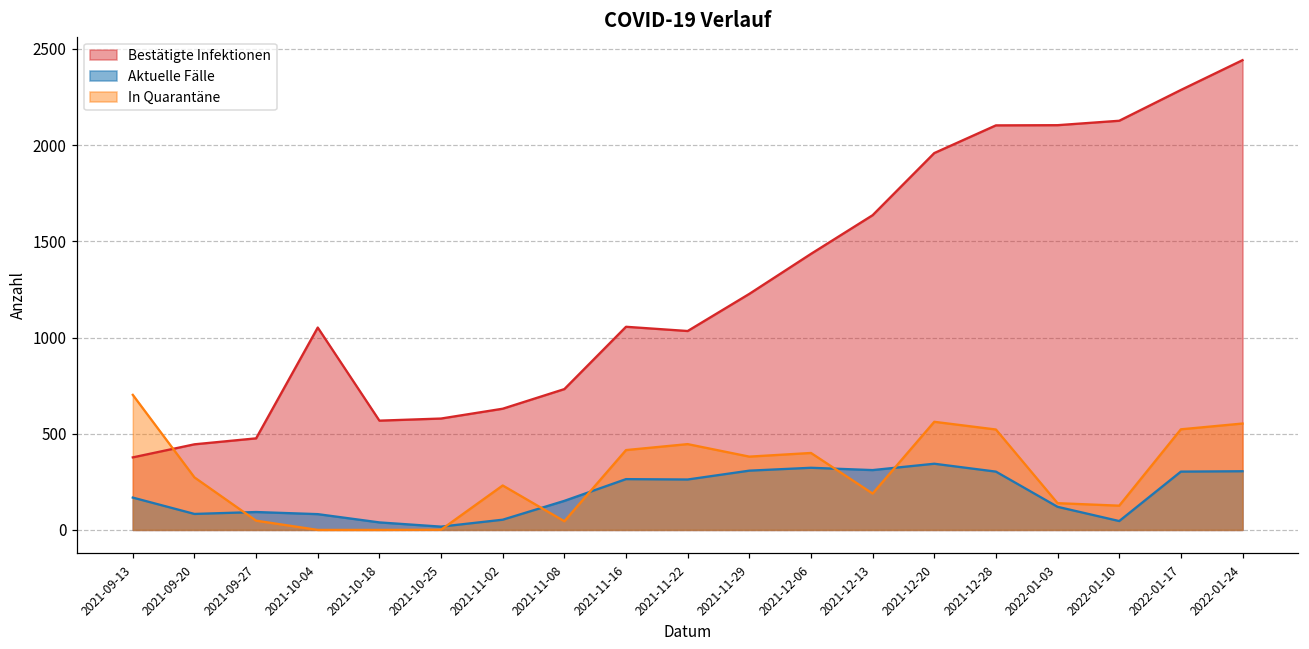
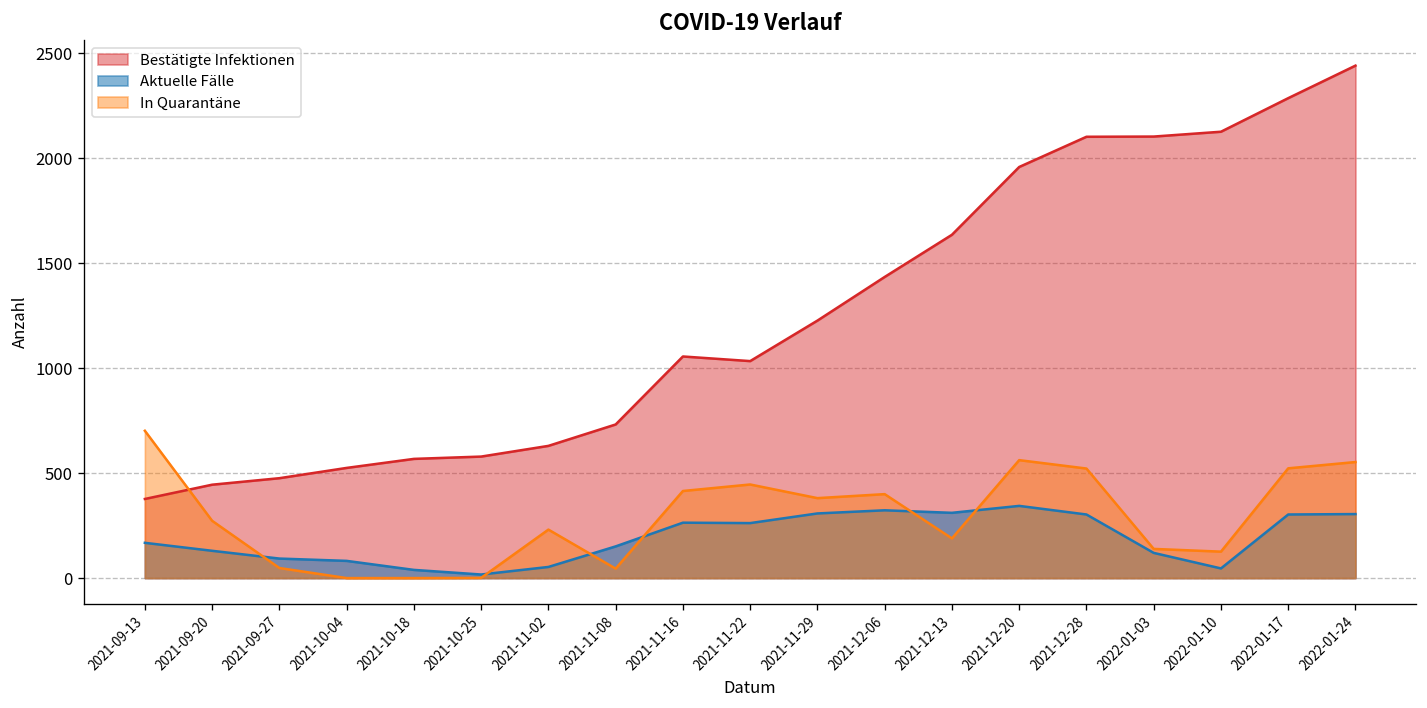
Aktuelle Fälle, 2021-09-20: 80 -> 130
Bestätigte Infektionen, 2021-10-04: 1050 -> 530
